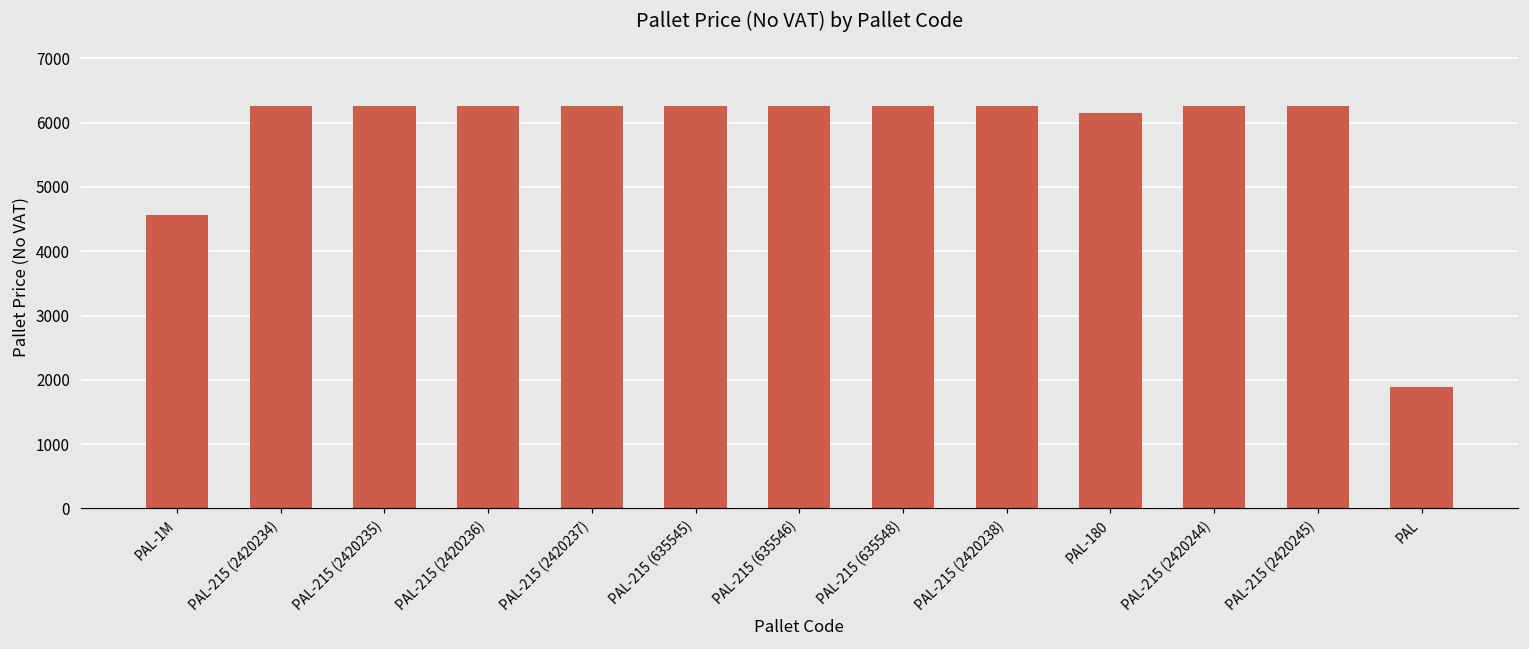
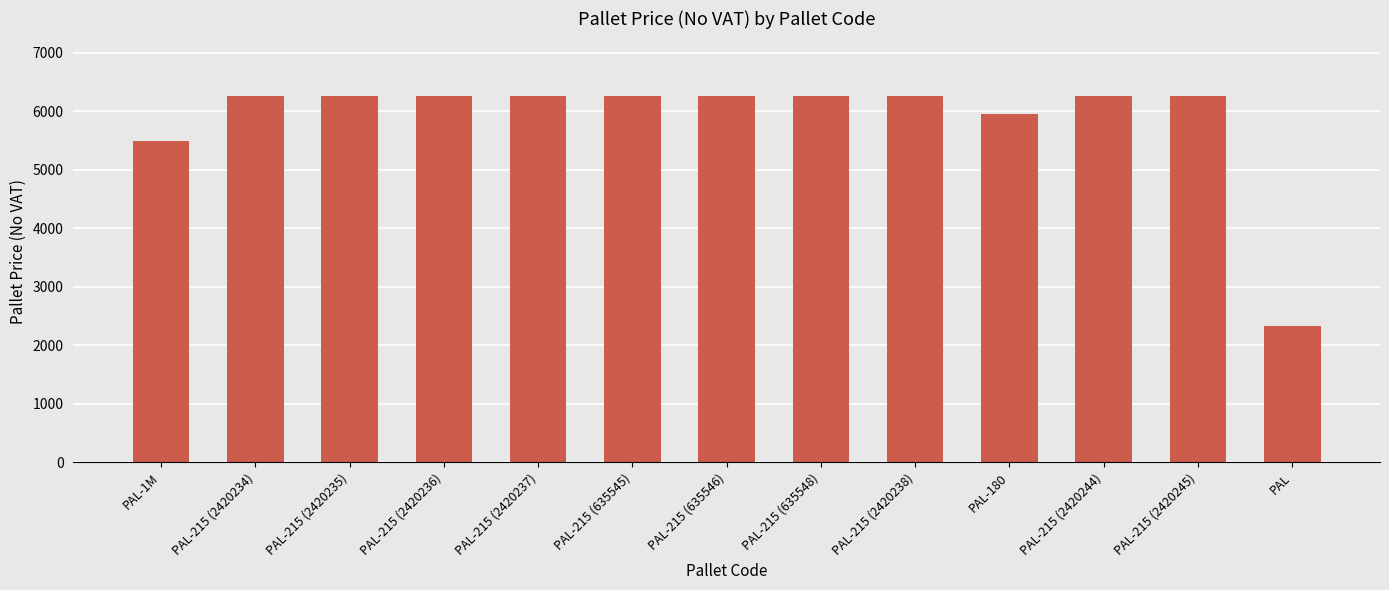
PAL-1M: 4600 -> 5500
PAL-180: 6100 -> 6000
PAL: 1900 -> 2300
